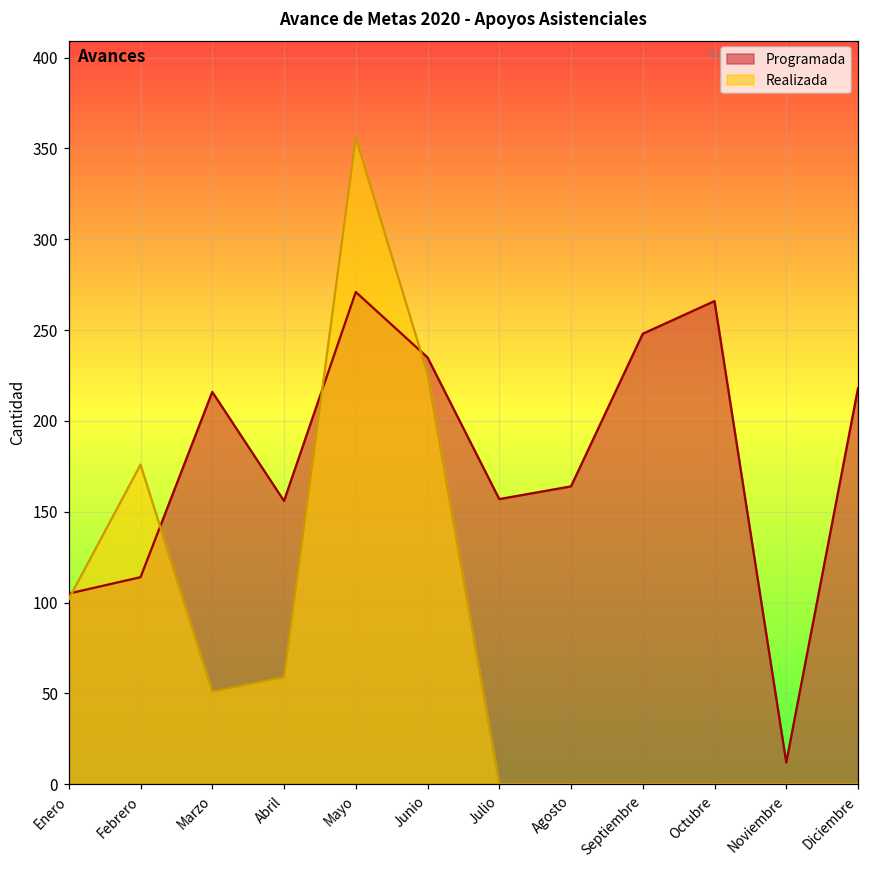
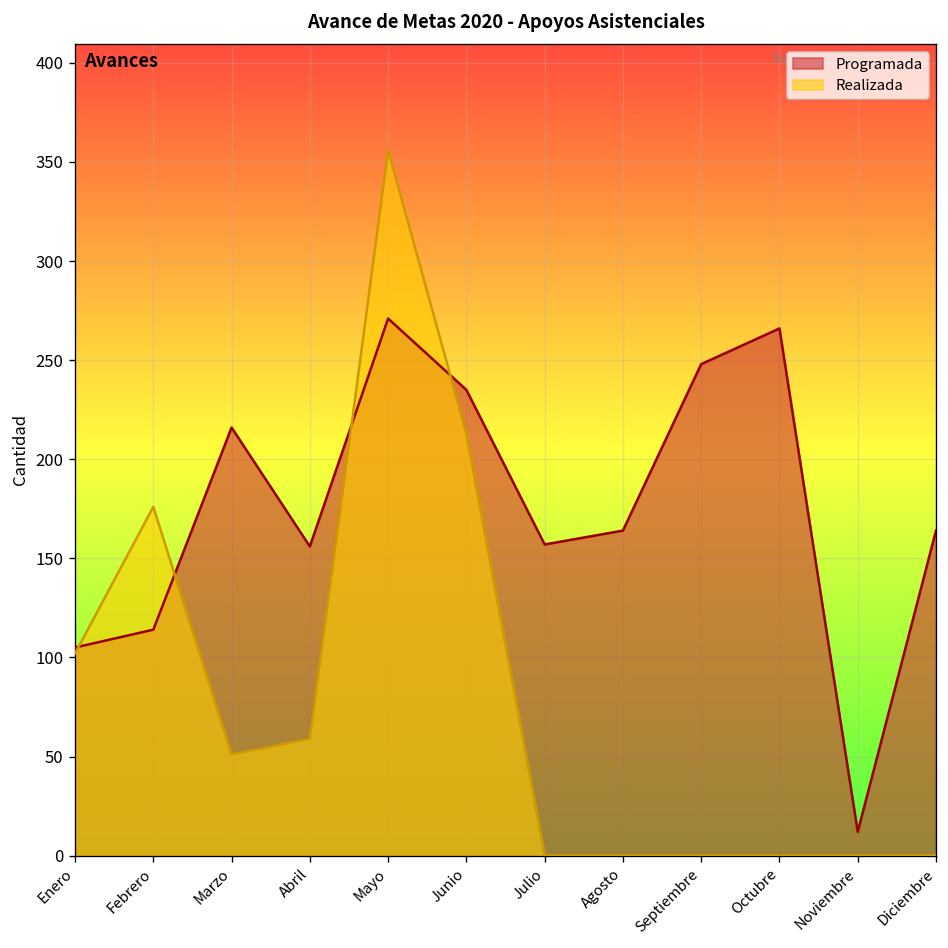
Realizada, Junio: 226 -> 213
Programada, Diciembre: 218 -> 164
